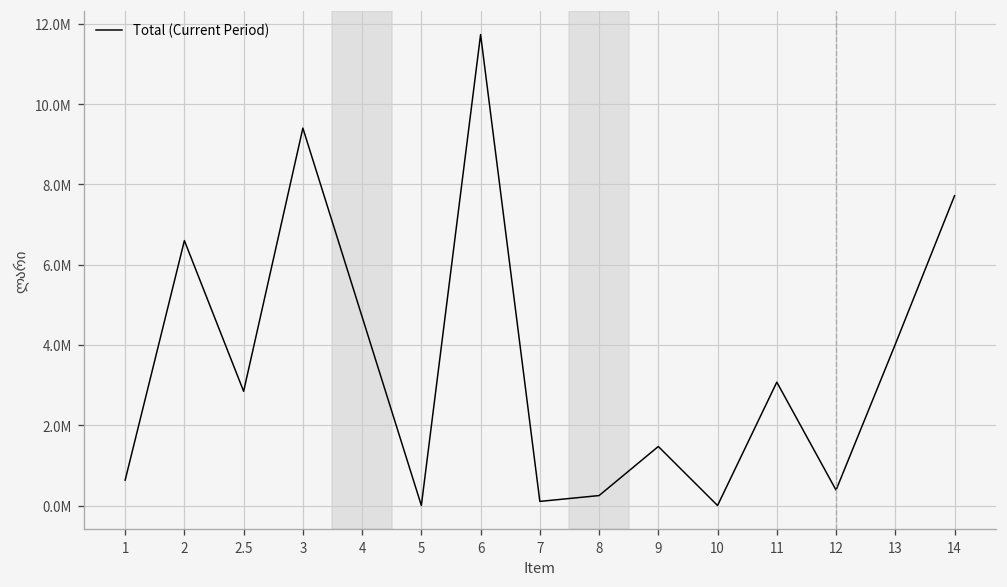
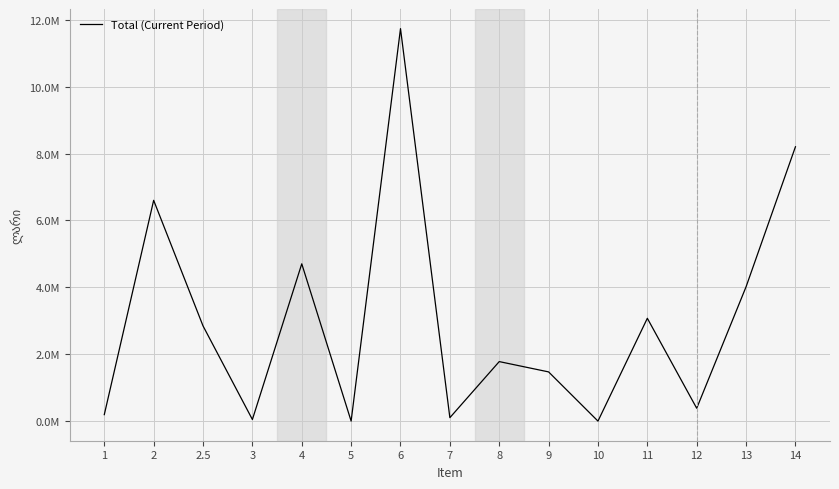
1: 600000 -> 200000
3: 9400000 -> 0
8: 200000 -> 1800000
14: 7700000 -> 8200000
